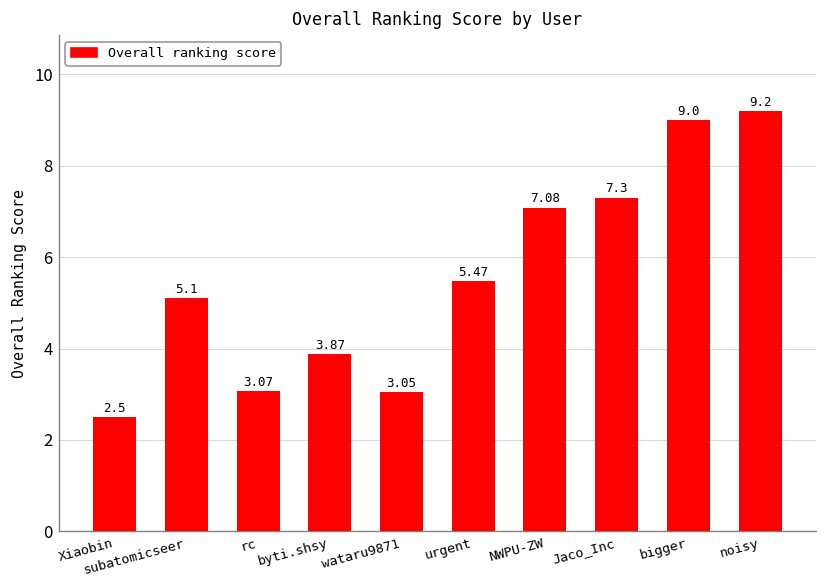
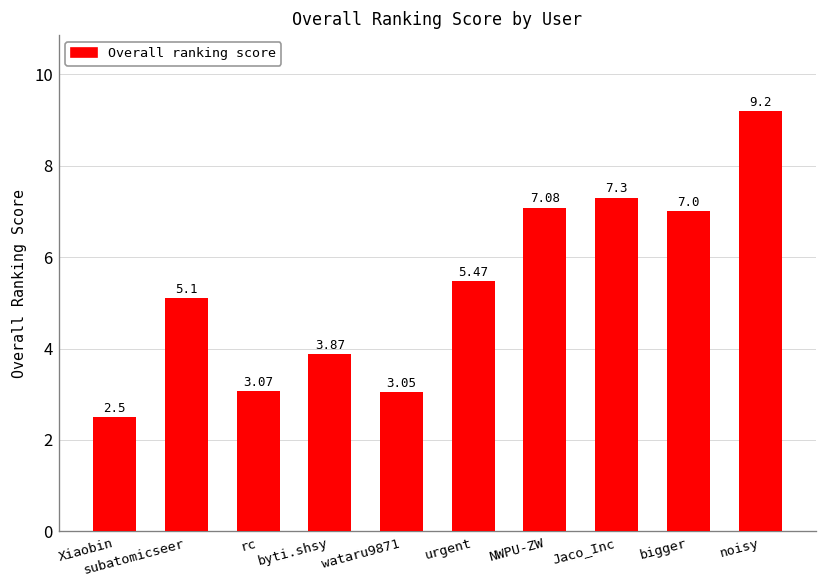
bigger: 9.0 -> 7.0
